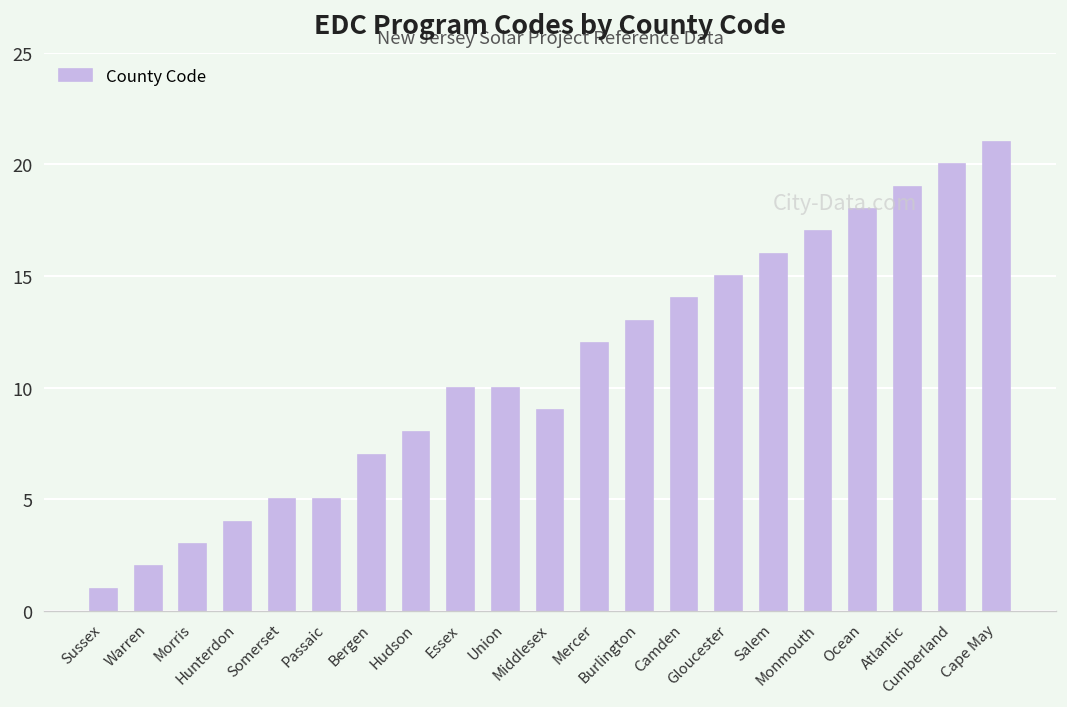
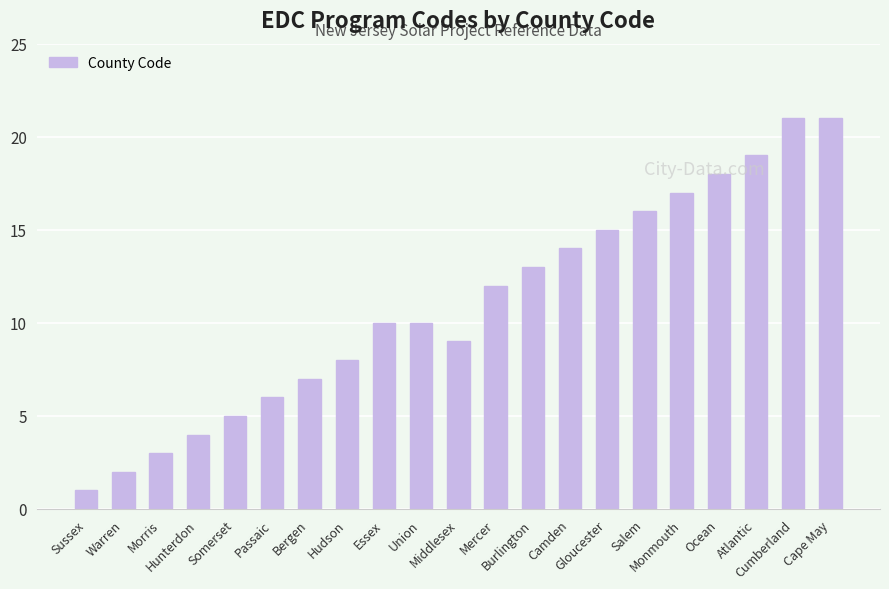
Passaic: 5 -> 6
Cumberland: 20 -> 21
